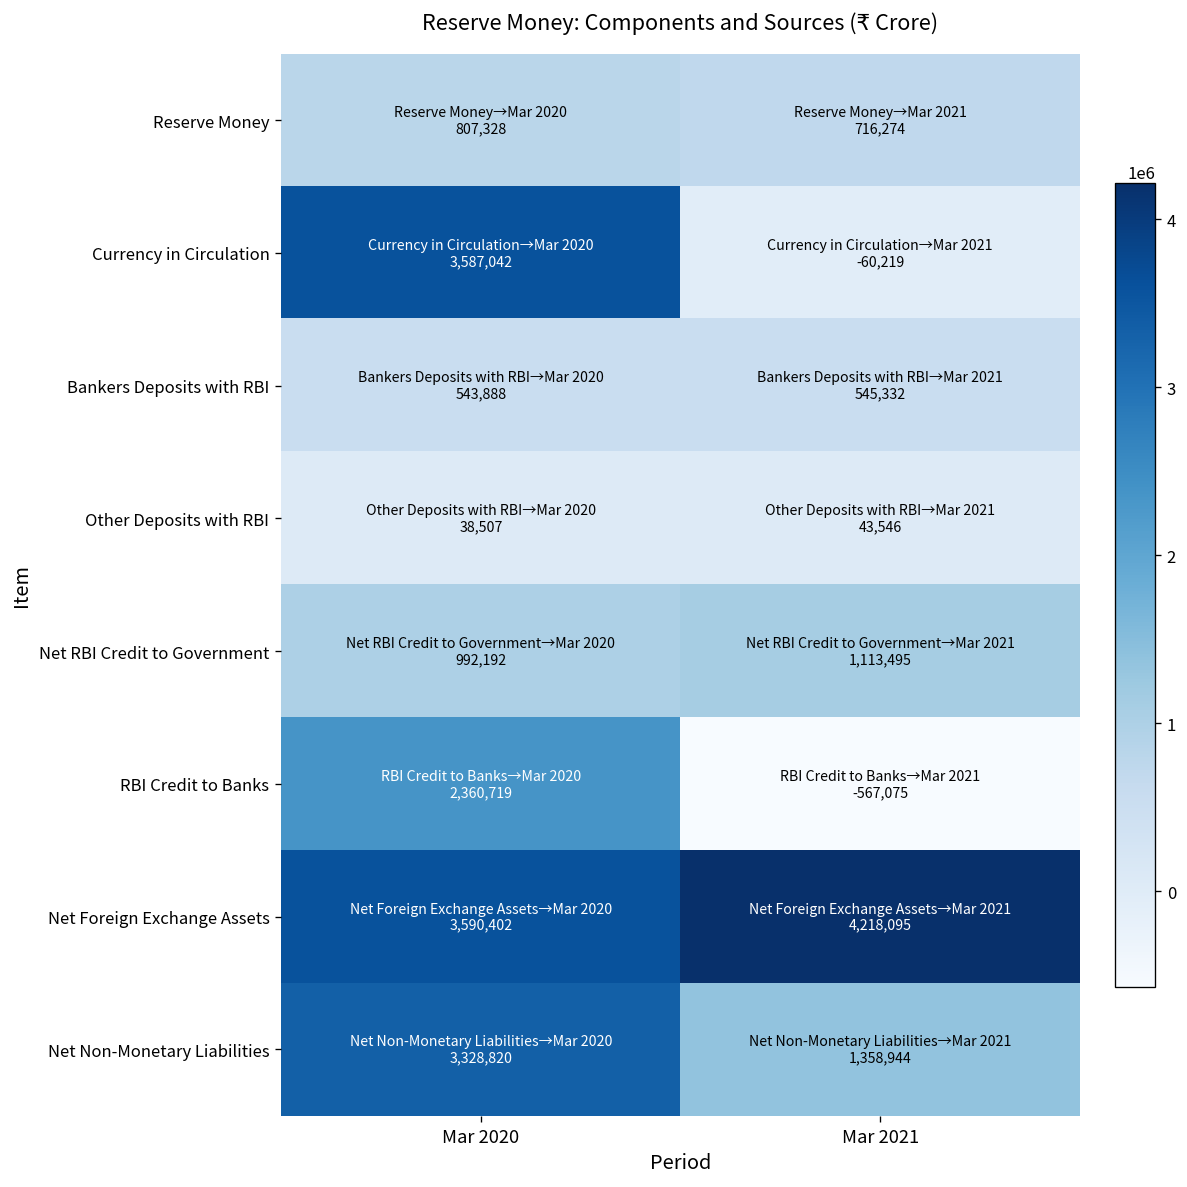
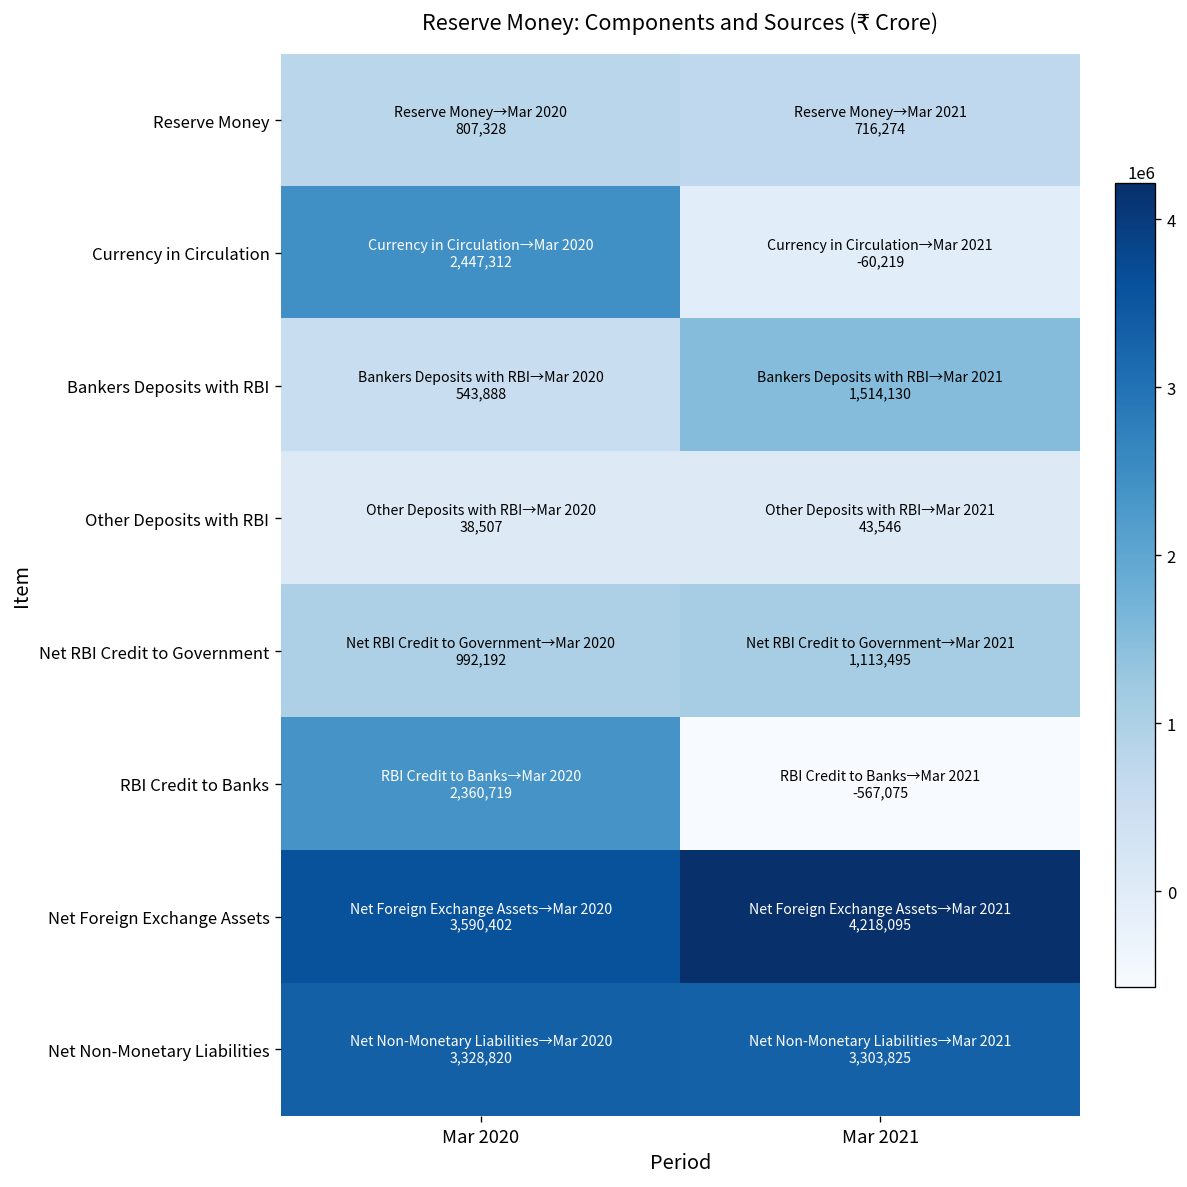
Currency in Circulation, Mar 2020: 3,587,042 -> 2,447,312
Bankers Deposits with RBI, Mar 2021: 545,332 -> 1,514,130
Net Non-Monetary Liabilities, Mar 2021: 1,358,944 -> 3,303,825
